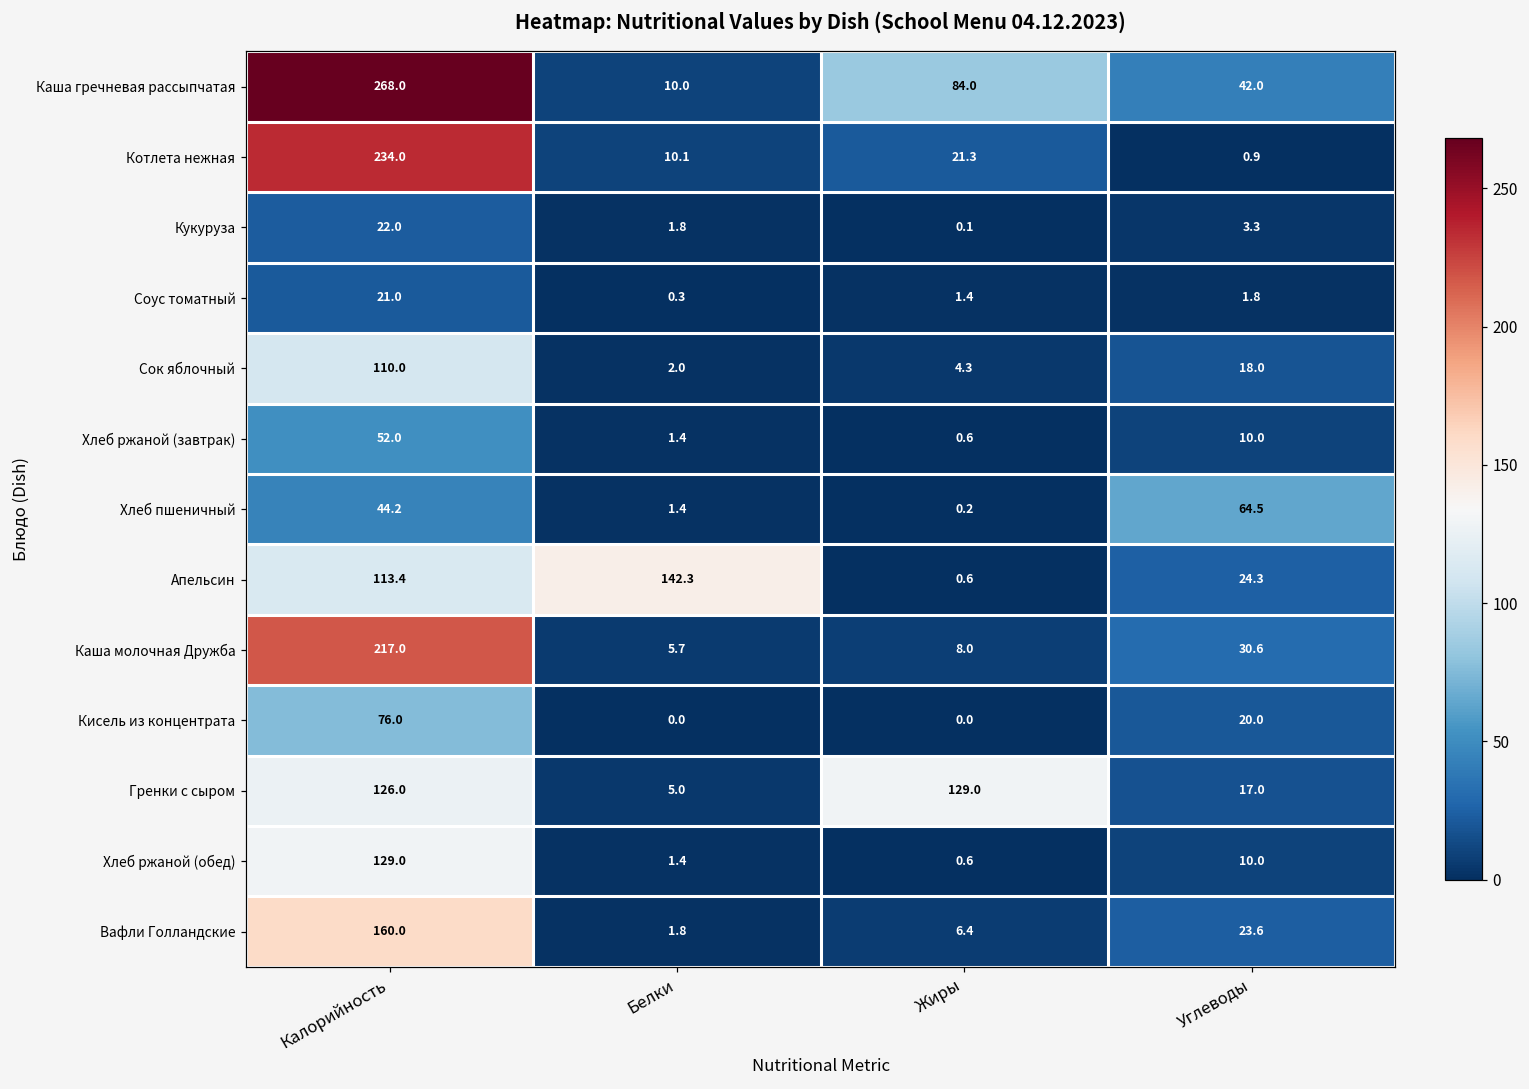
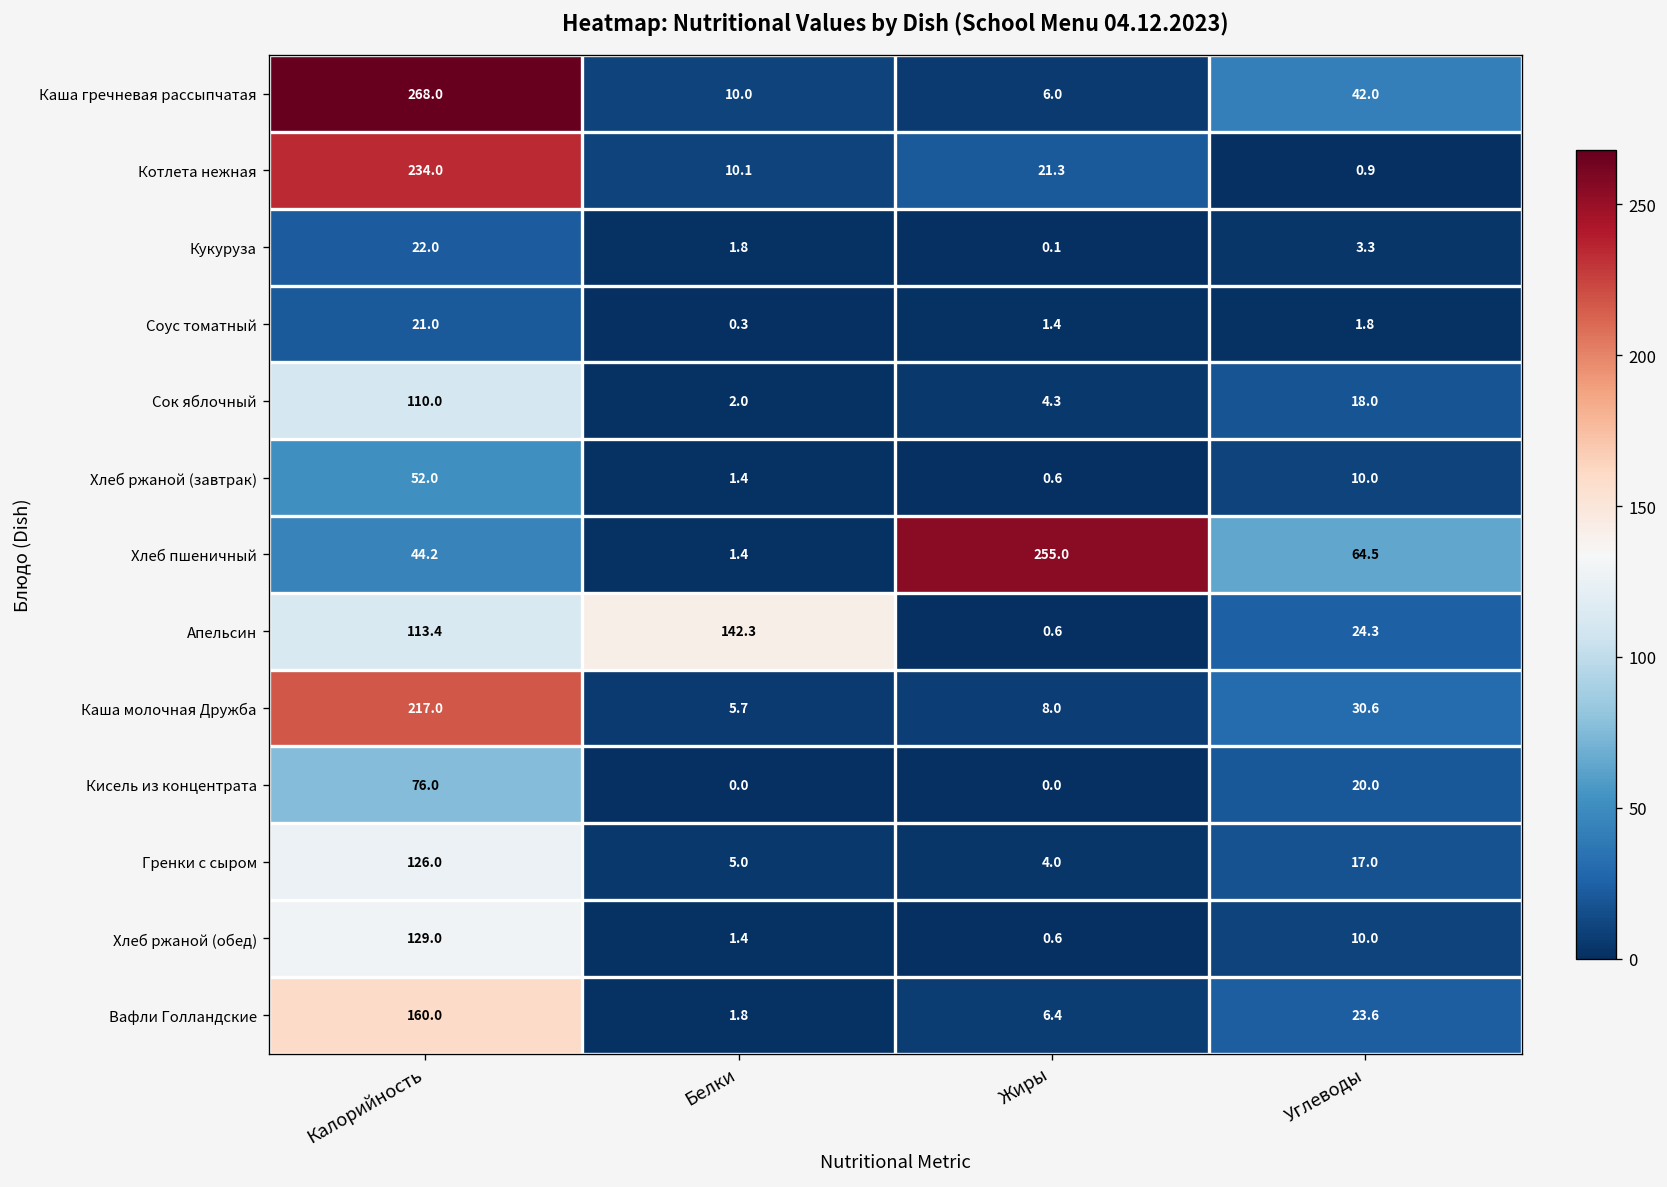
Каша гречневая рассыпчатая, Жиры: 84.0 -> 6.0
Хлеб пшеничный, Жиры: 0.2 -> 255.0
Гренки с сыром, Жиры: 129.0 -> 4.0
